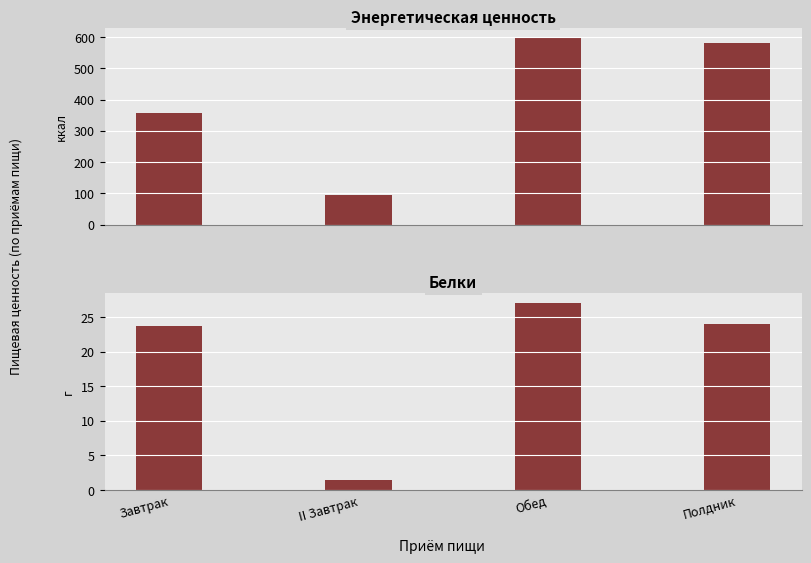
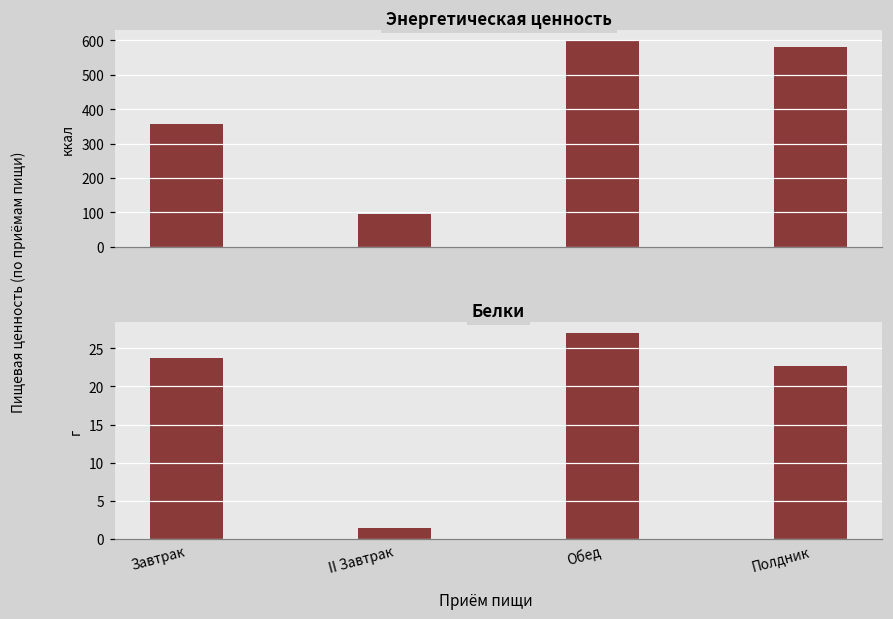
Белки, Полдник: 24 -> 23
